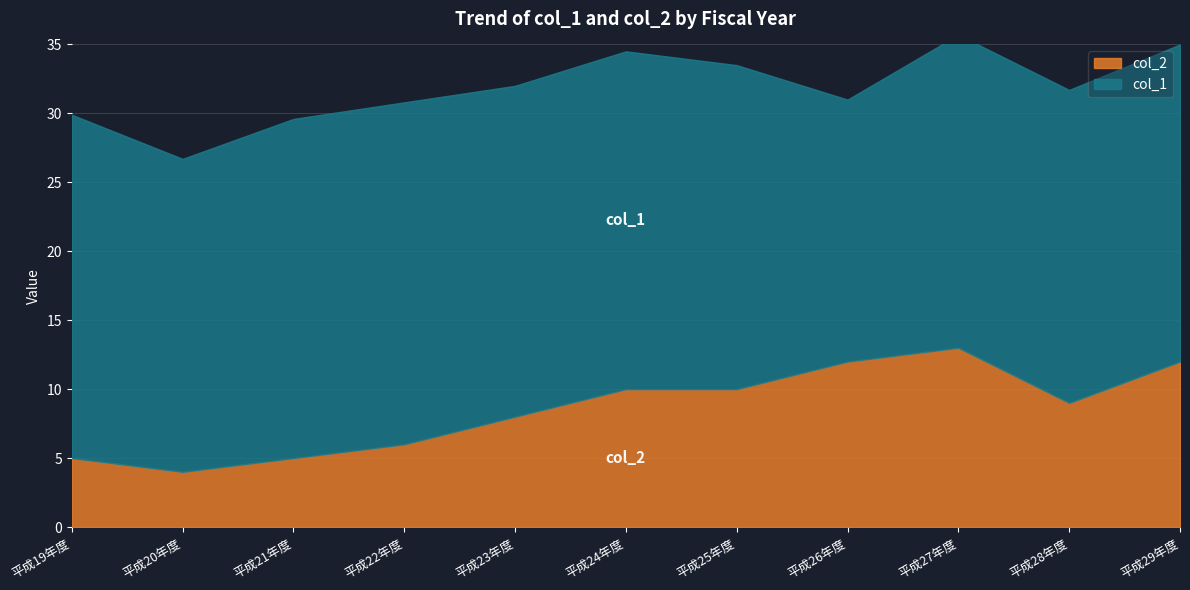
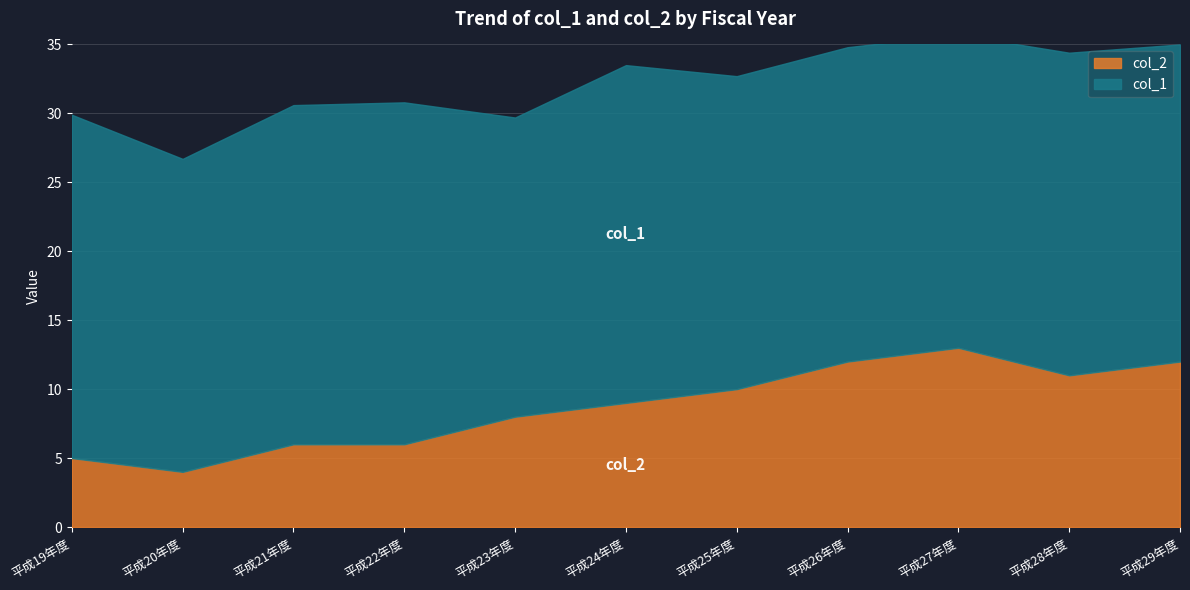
col_2, 平成21年度: 5 -> 6
col_1, 平成23年度: 24.0 -> 21.7
col_2, 平成24年度: 10 -> 9
col_1, 平成25年度: 23.5 -> 22.7
col_1, 平成26年度: 19.0 -> 22.8
col_2, 平成28年度: 9 -> 11
col_1, 平成28年度: 22.7 -> 23.4
